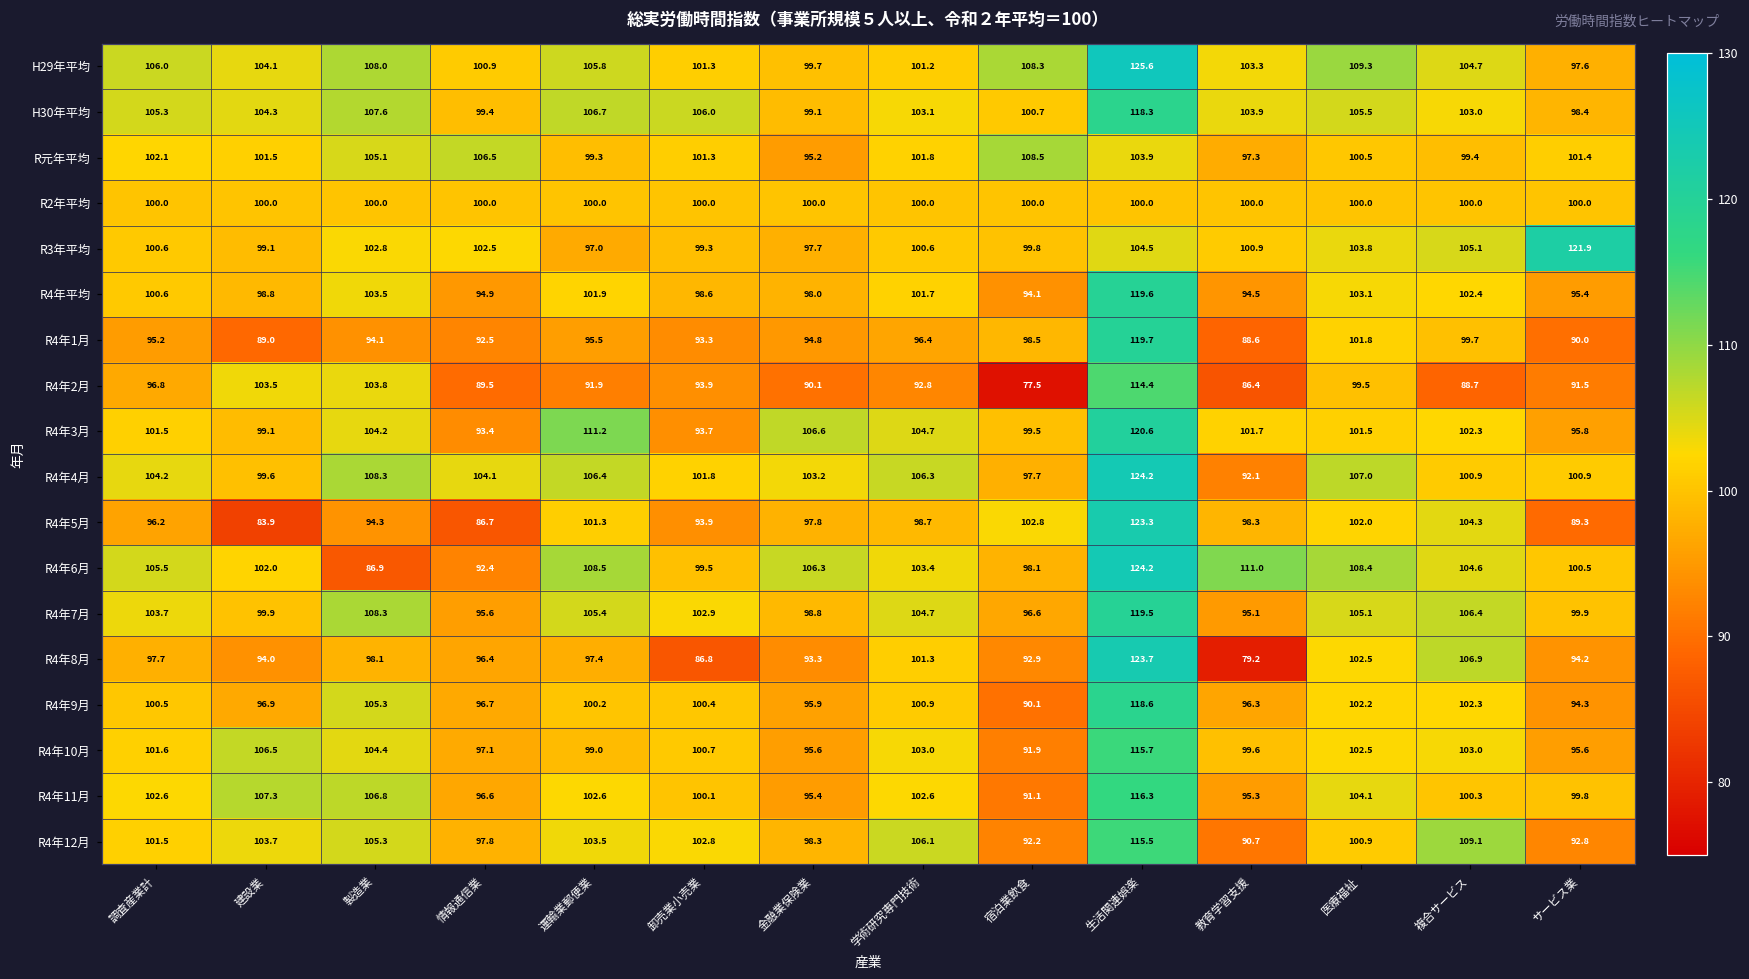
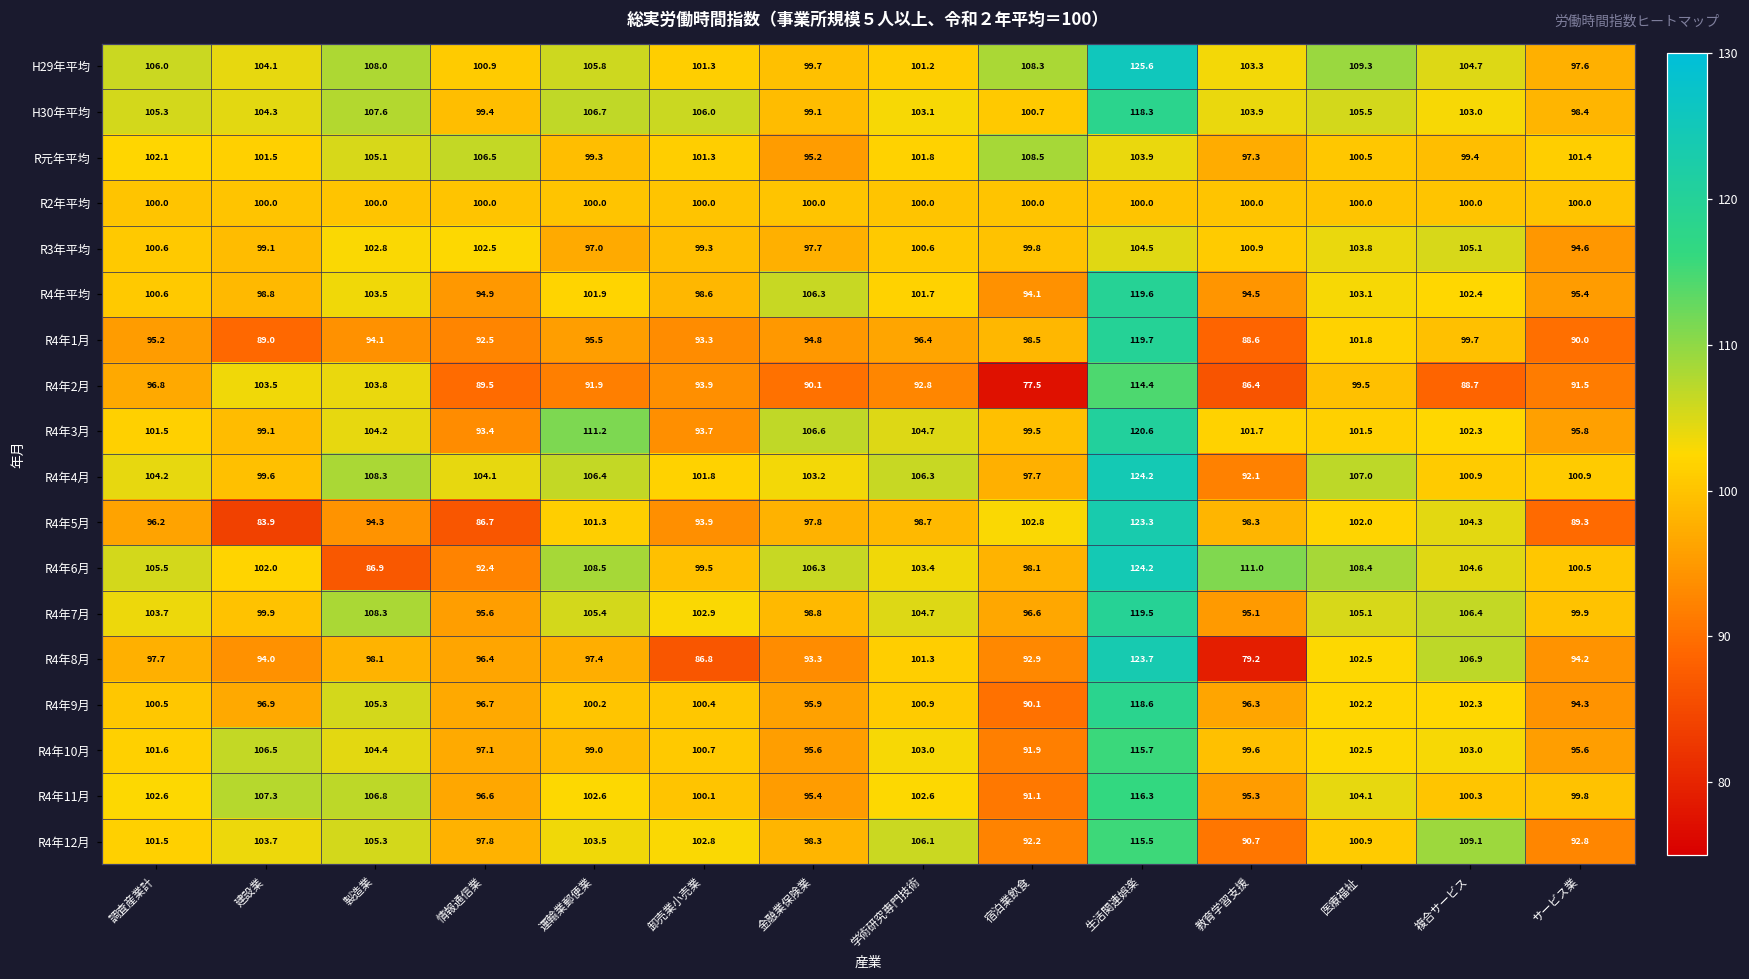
R3年平均, サービス業: 121.9 -> 94.6
R4年平均, 金融業保険業: 98.0 -> 106.3
